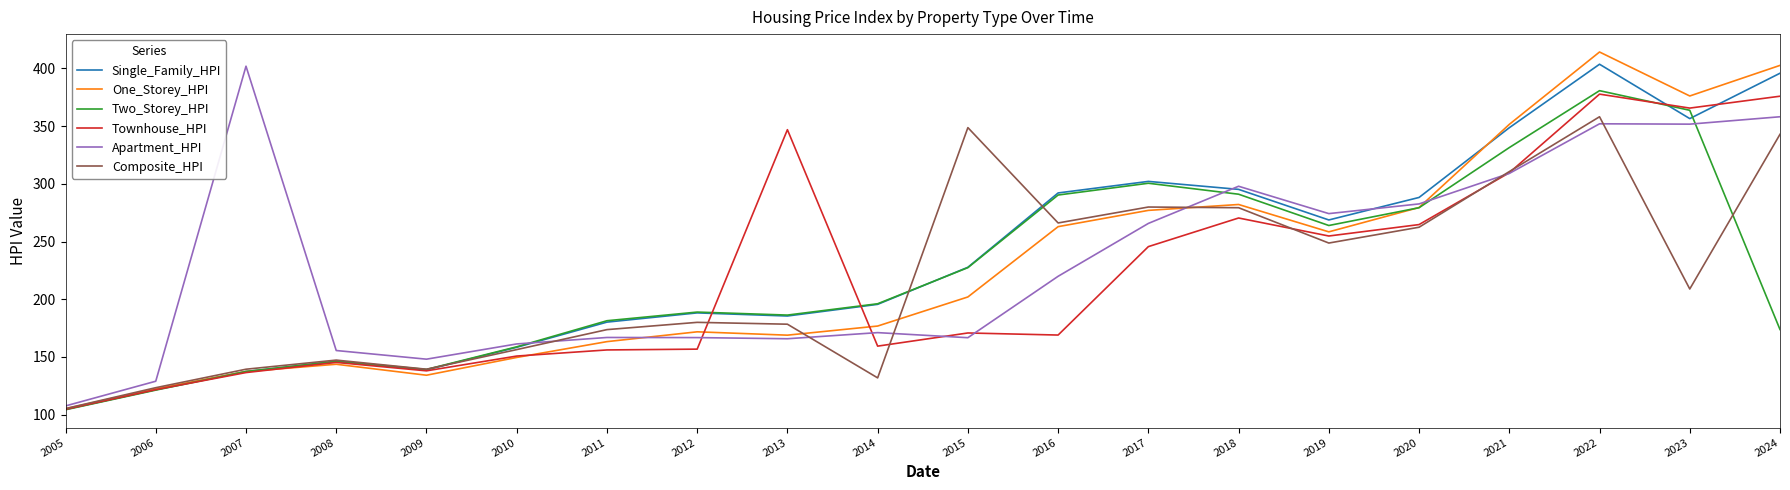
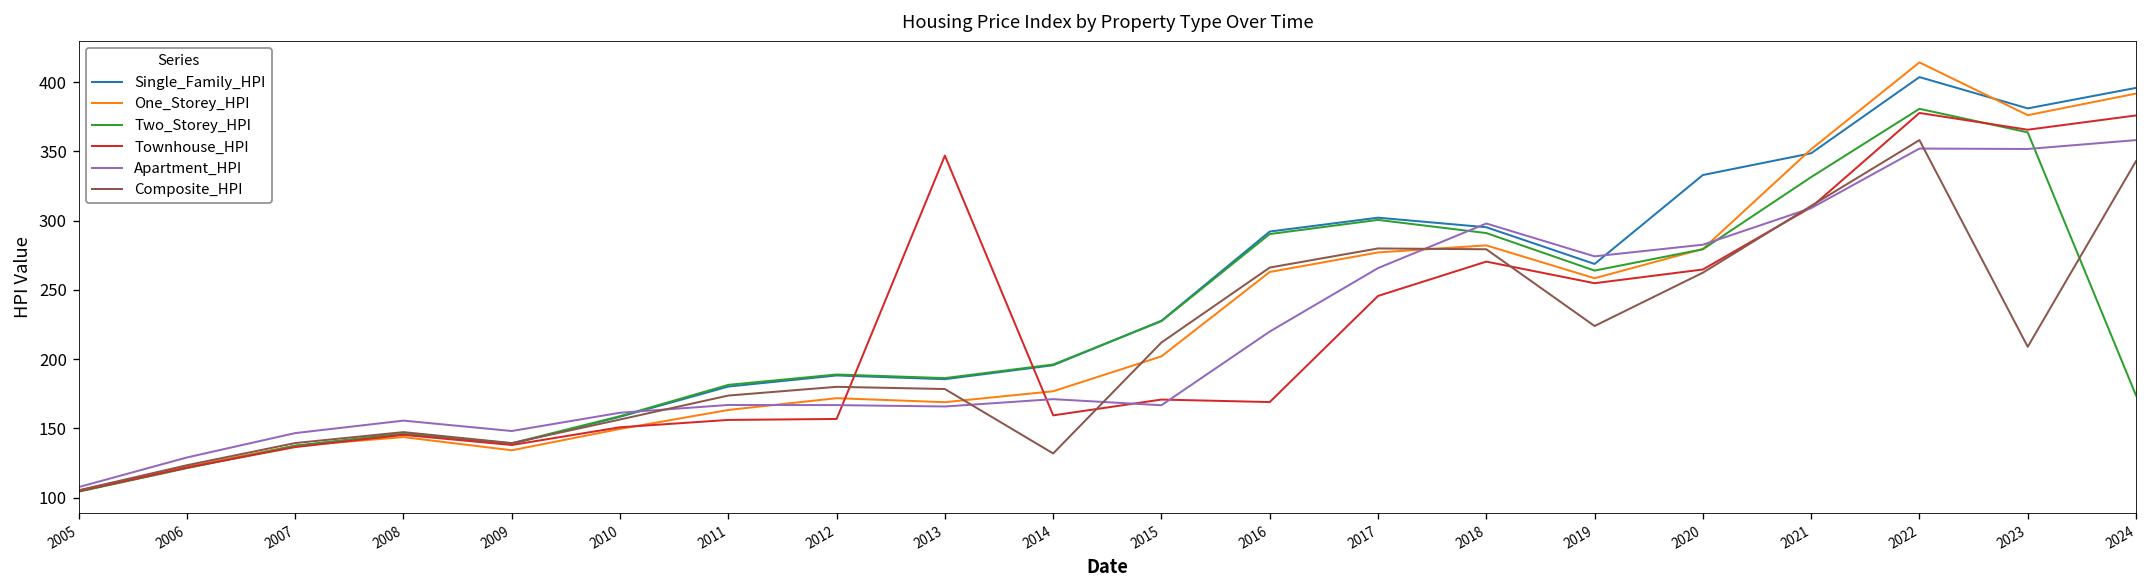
Apartment_HPI, 2007: 402 -> 147
Composite_HPI, 2015: 349 -> 212
Composite_HPI, 2019: 249 -> 224
Single_Family_HPI, 2020: 288 -> 333
Single_Family_HPI, 2023: 357 -> 381
One_Storey_HPI, 2024: 403 -> 392
